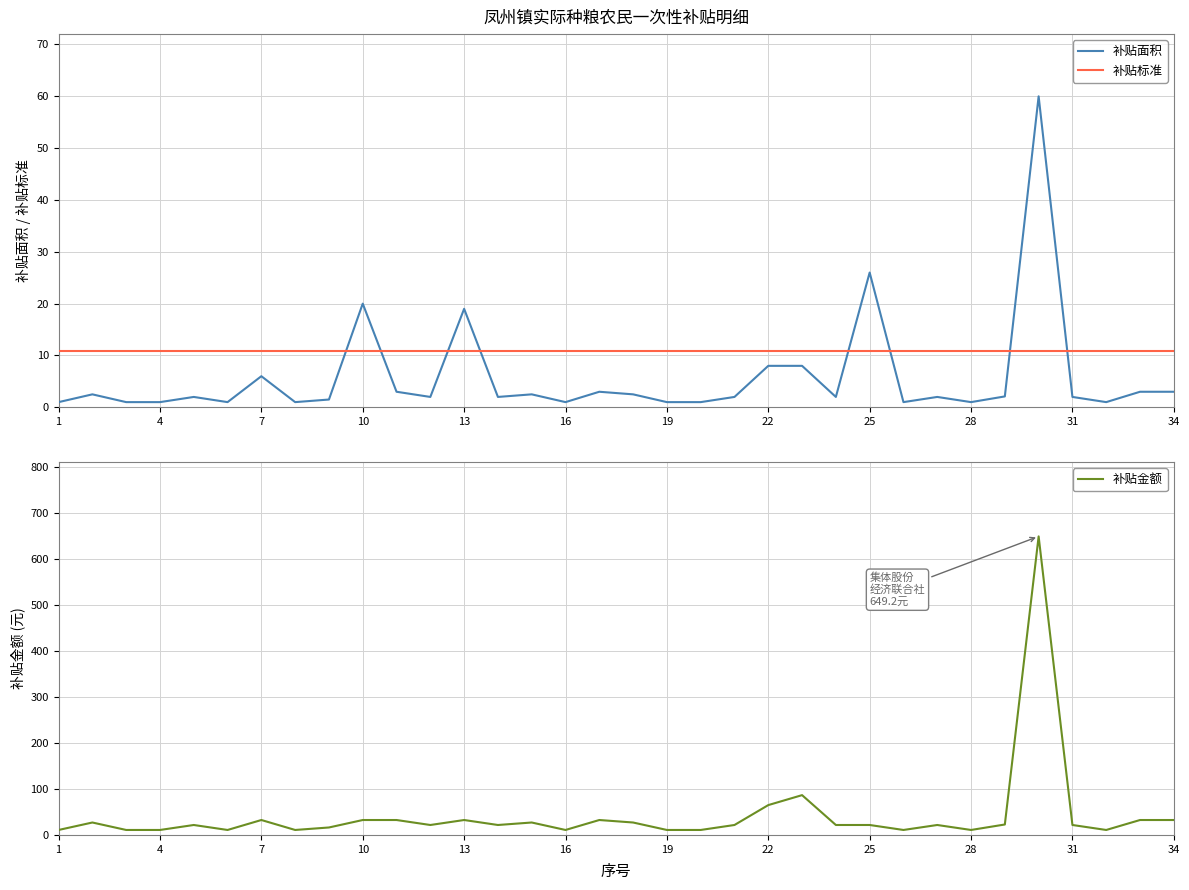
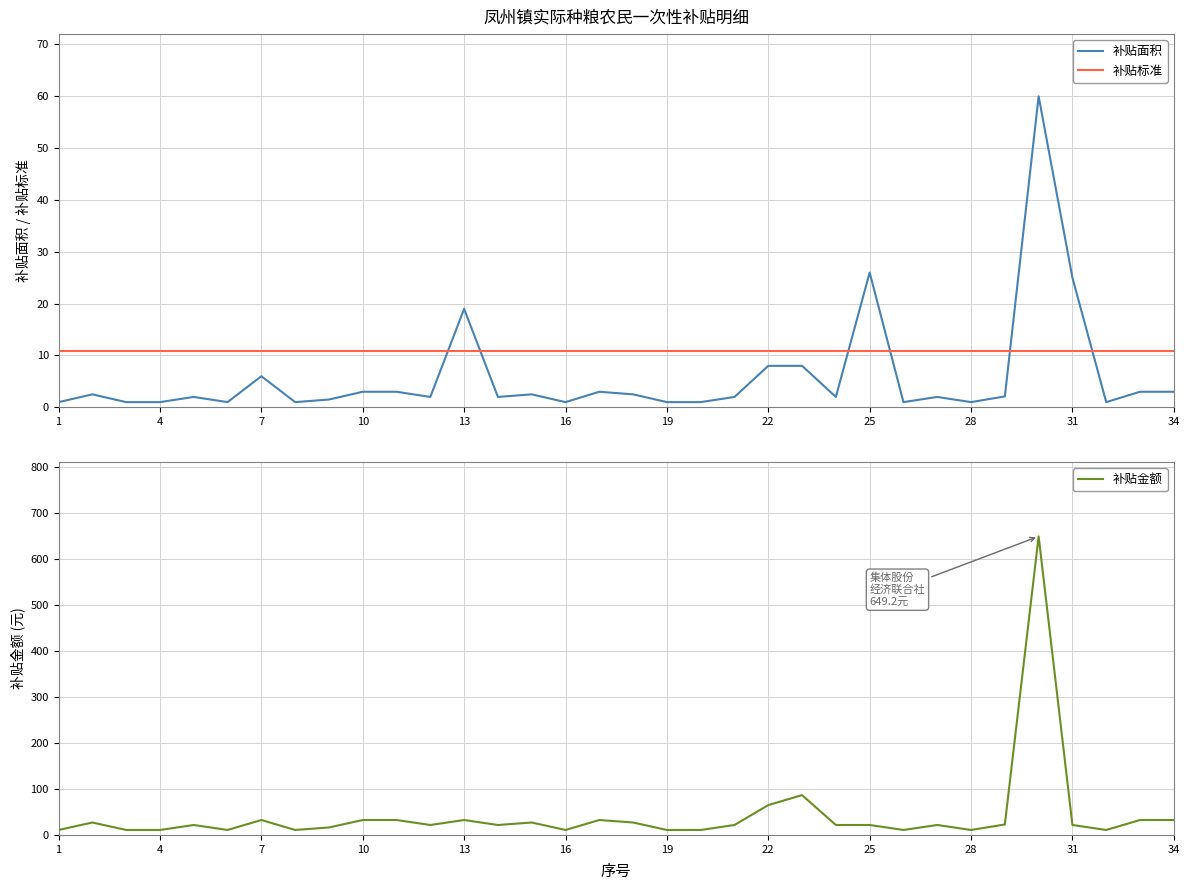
凤州镇实际种粮农民一次性补贴明细, 补贴面积, 10: 20 -> 3
凤州镇实际种粮农民一次性补贴明细, 补贴面积, 31: 2 -> 25
